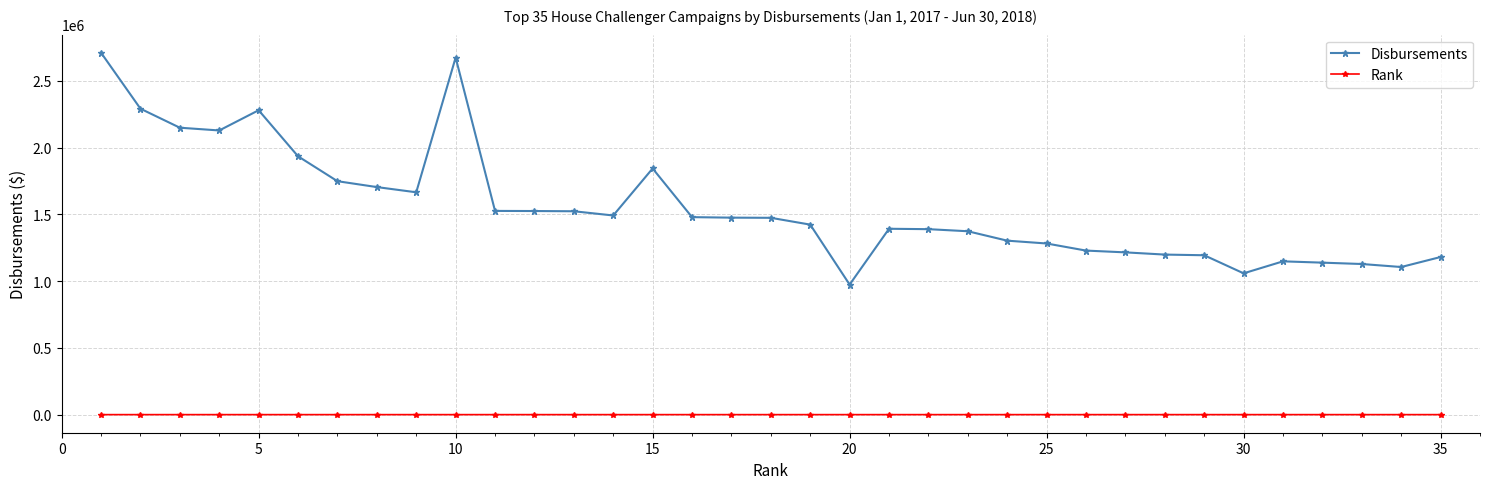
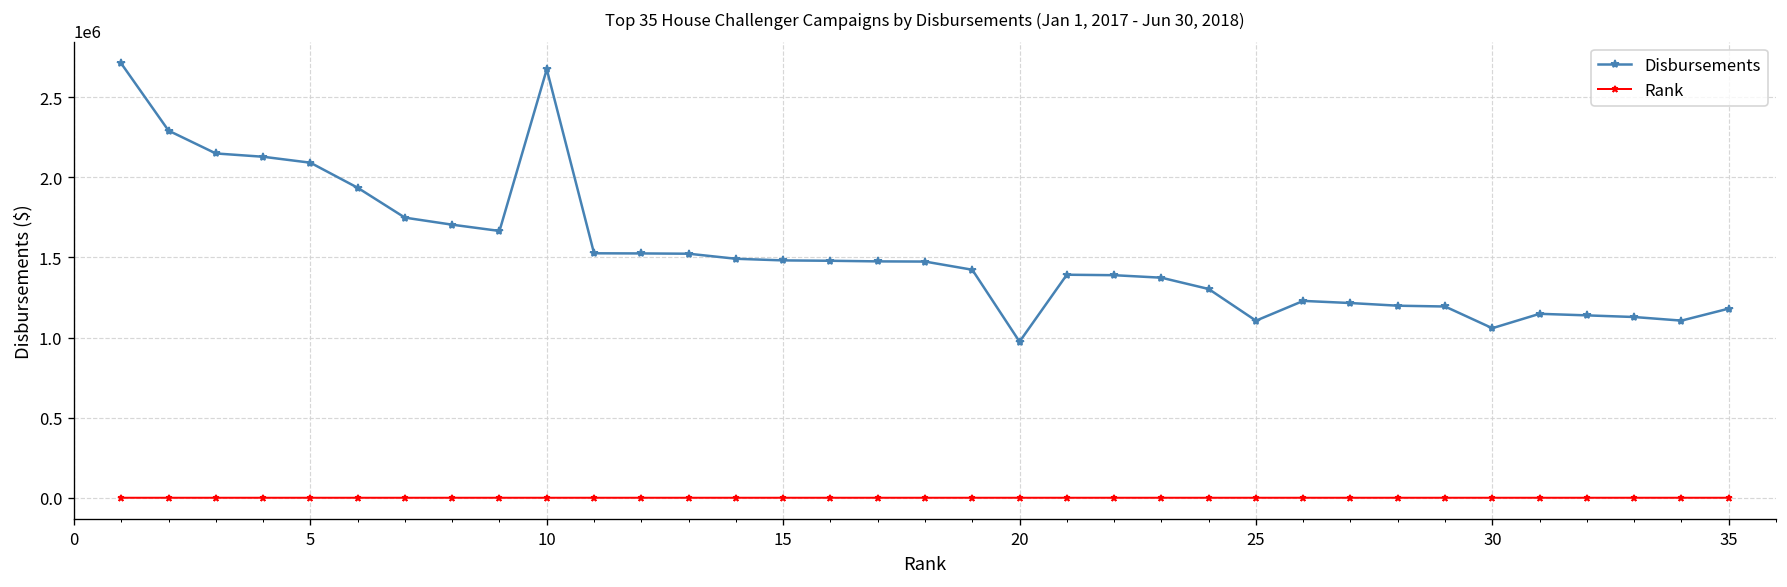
Disbursements, 5: 2280000 -> 2090000
Disbursements, 15: 1840000 -> 1480000
Disbursements, 25: 1280000 -> 1110000
